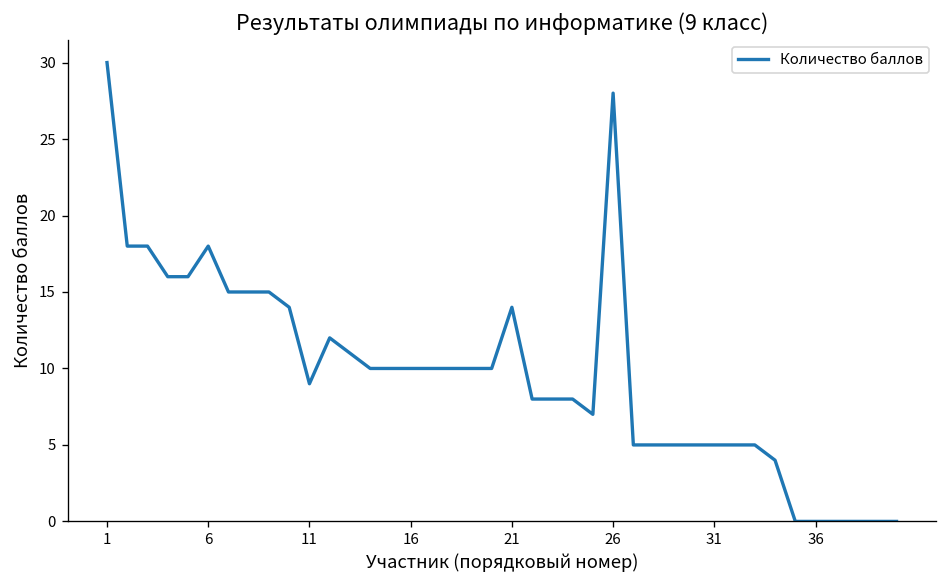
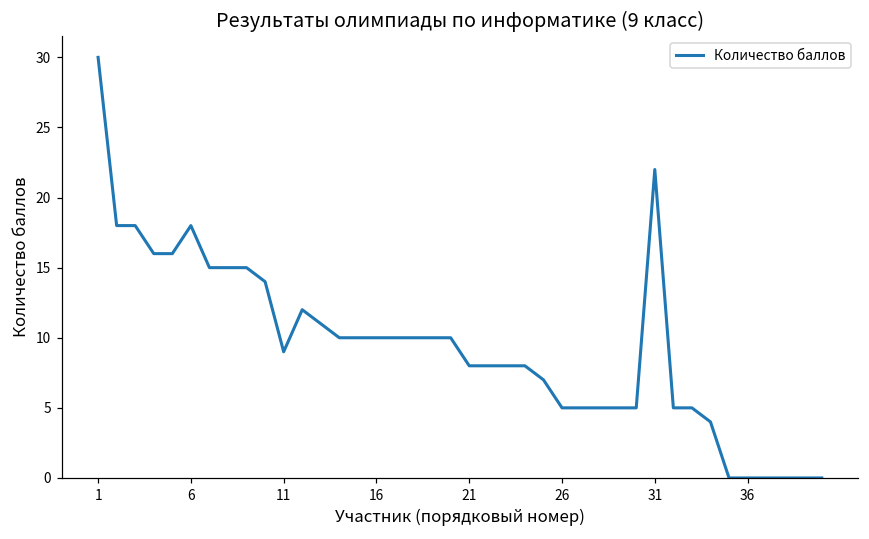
21: 14 -> 8
26: 28 -> 5
31: 5 -> 22
